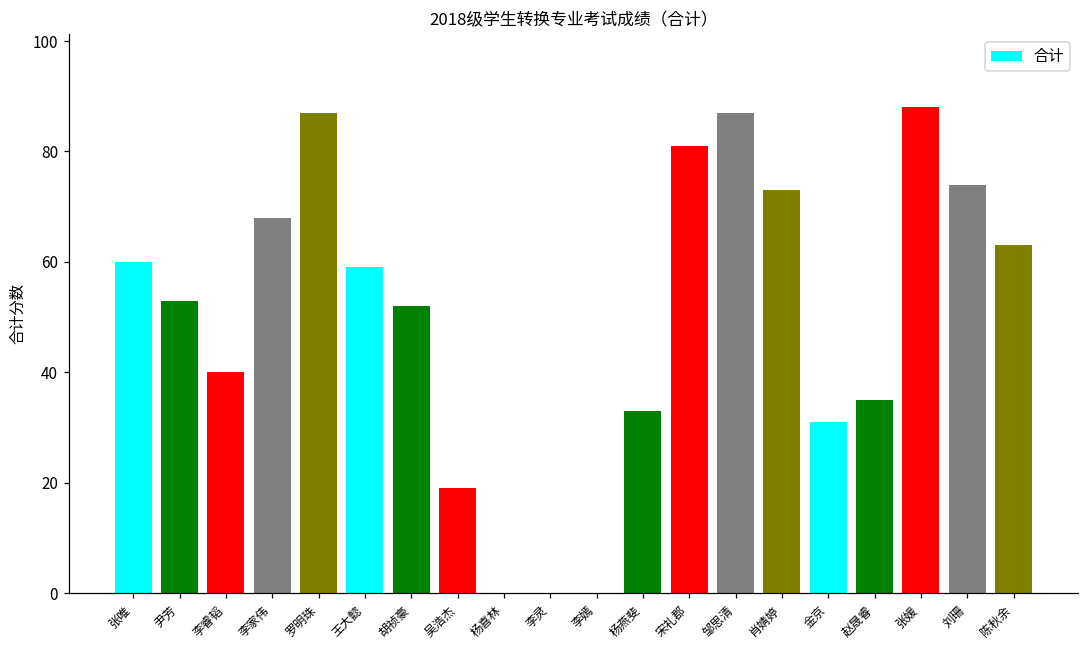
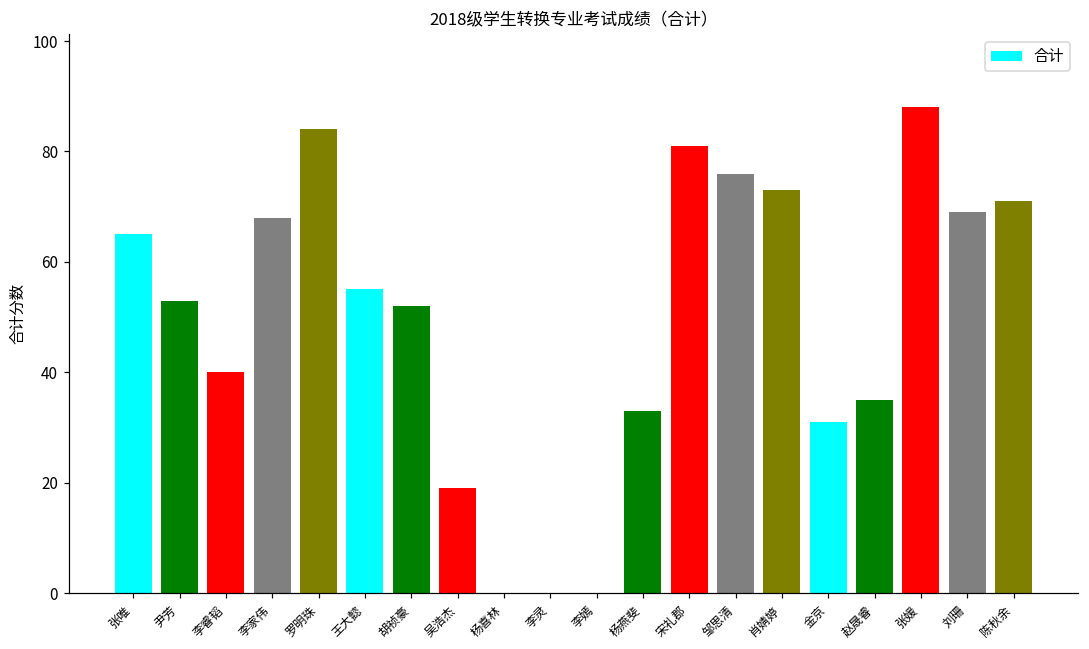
张唯: 60 -> 65
罗明珠: 87 -> 84
王大懿: 59 -> 55
邹思清: 87 -> 76
刘珊: 74 -> 69
陈秋余: 63 -> 71
